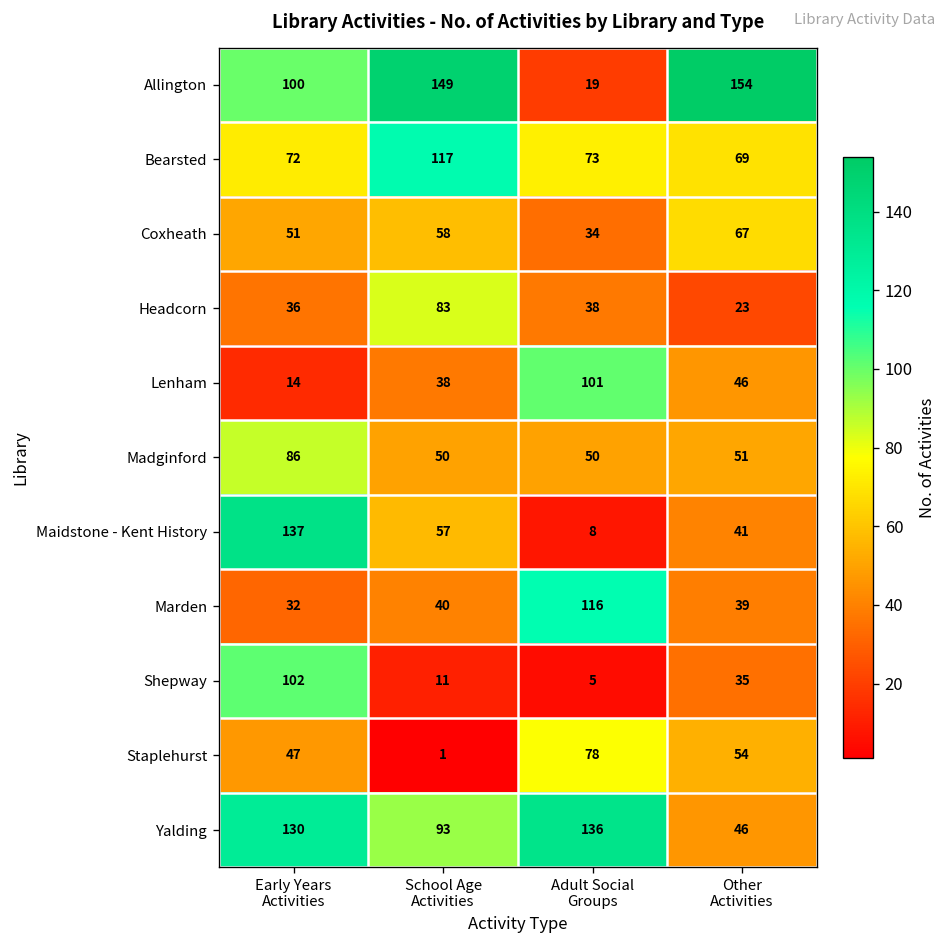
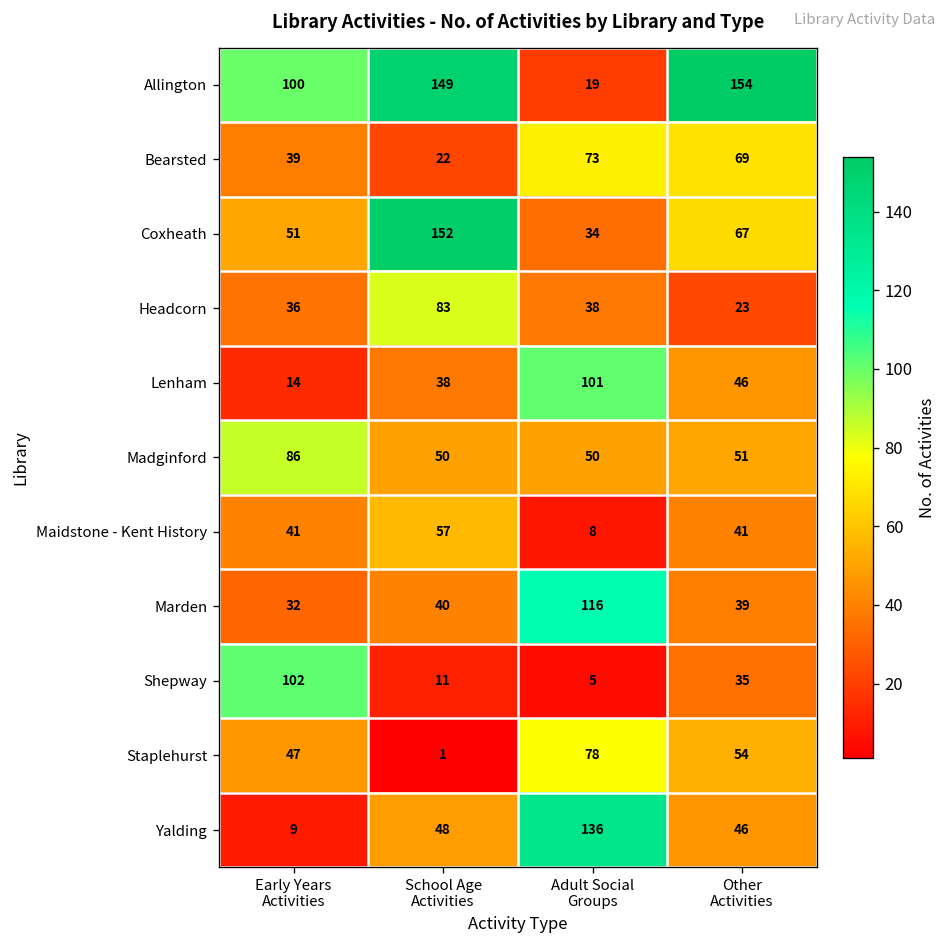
Bearsted, Early Years Activities: 72 -> 39
Bearsted, School Age Activities: 117 -> 22
Coxheath, School Age Activities: 58 -> 152
Maidstone - Kent History, Early Years Activities: 137 -> 41
Yalding, Early Years Activities: 130 -> 9
Yalding, School Age Activities: 93 -> 48
